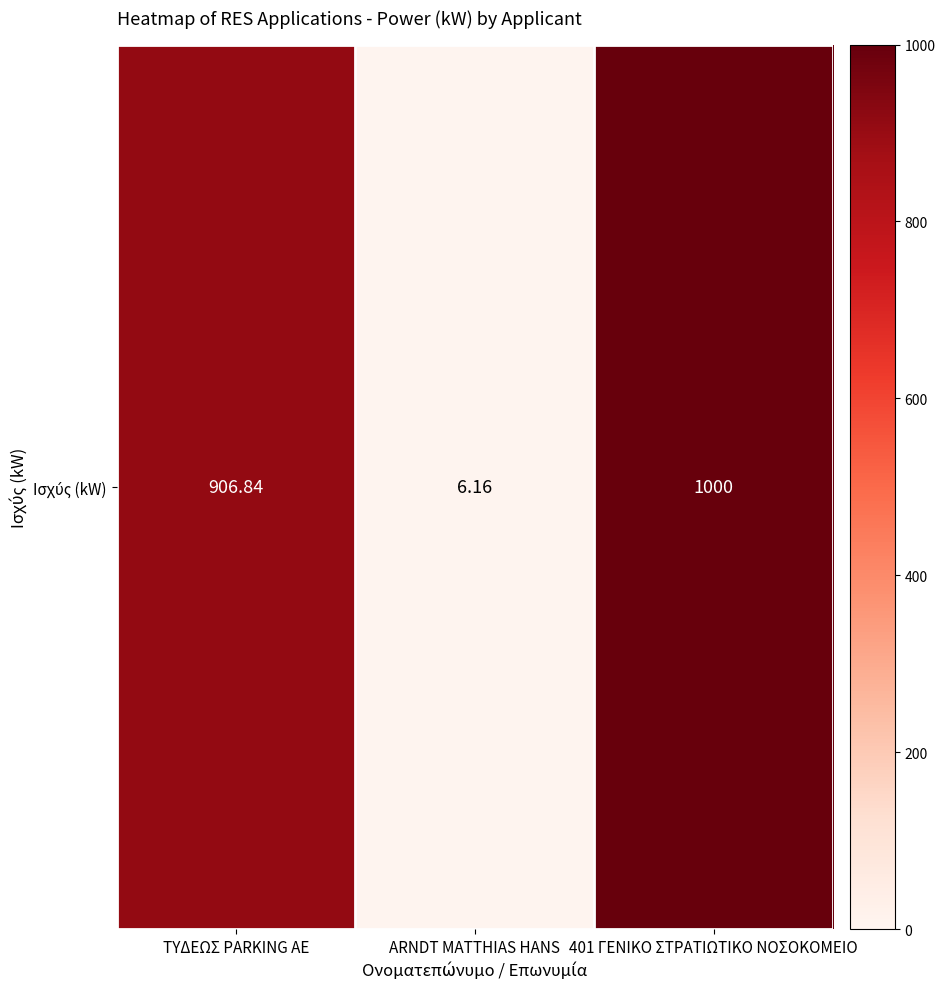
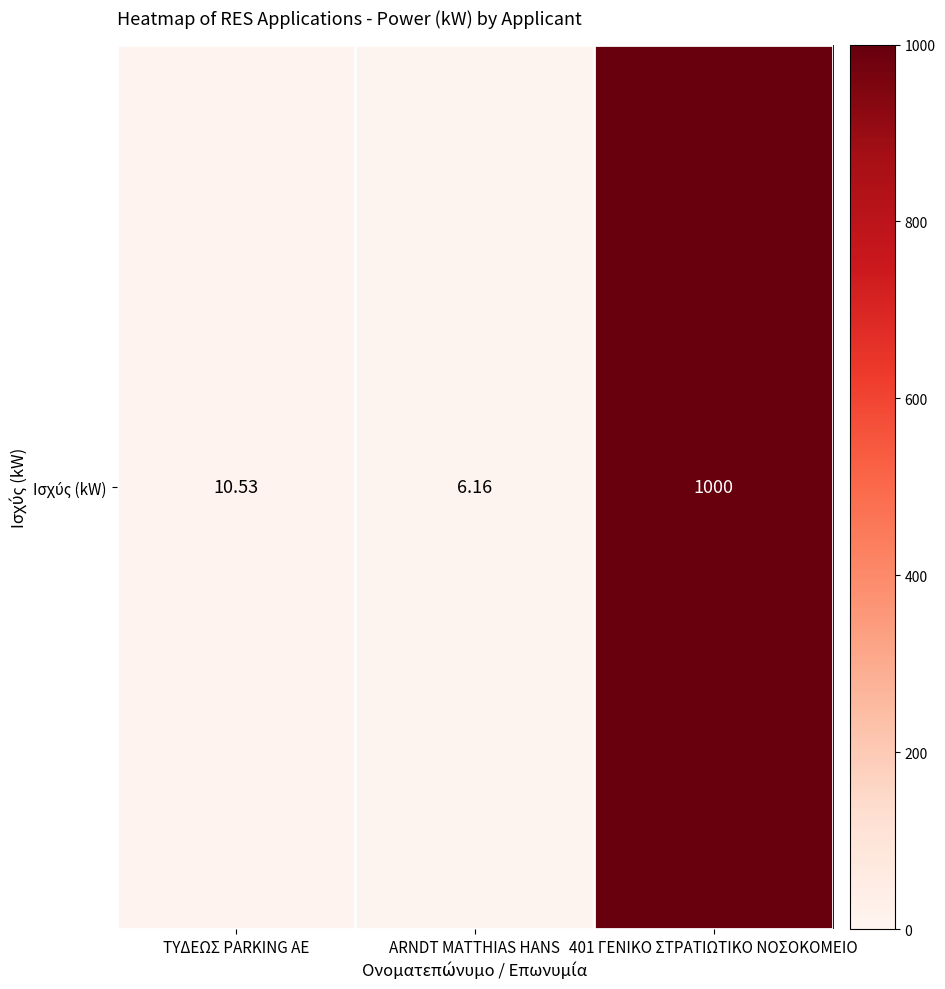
Ισχύς (kW), ΤΥΔΕΩΣ PARKING ΑΕ: 906.84 -> 10.53
